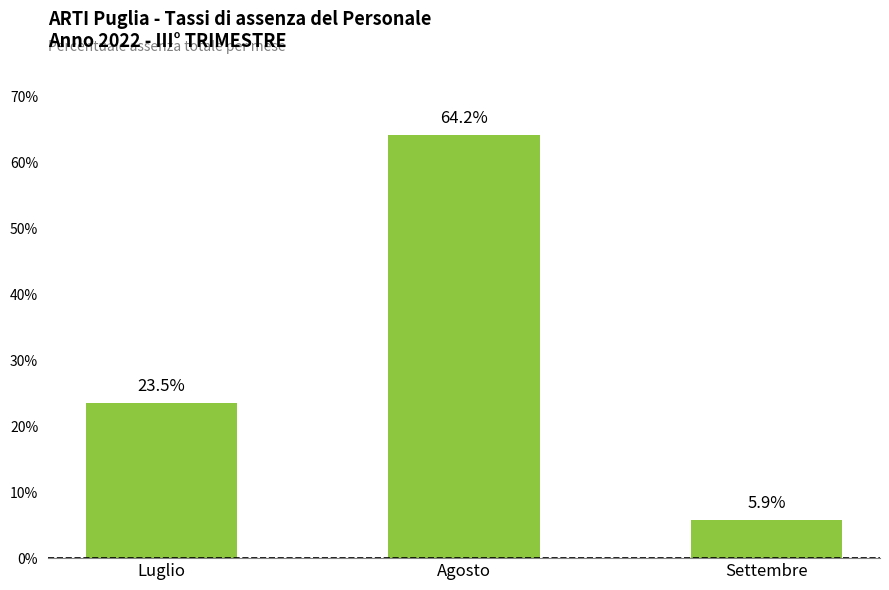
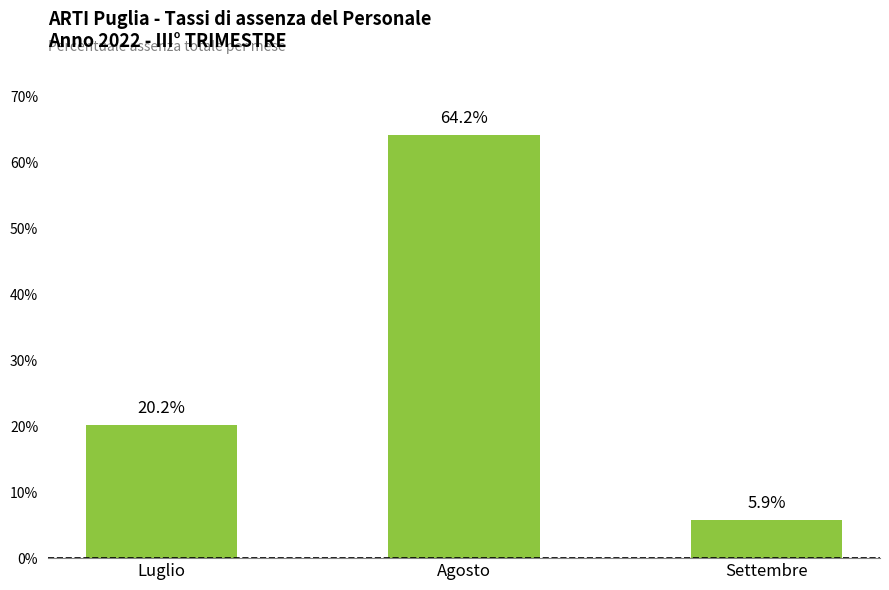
Luglio: 23.5% -> 20.2%
